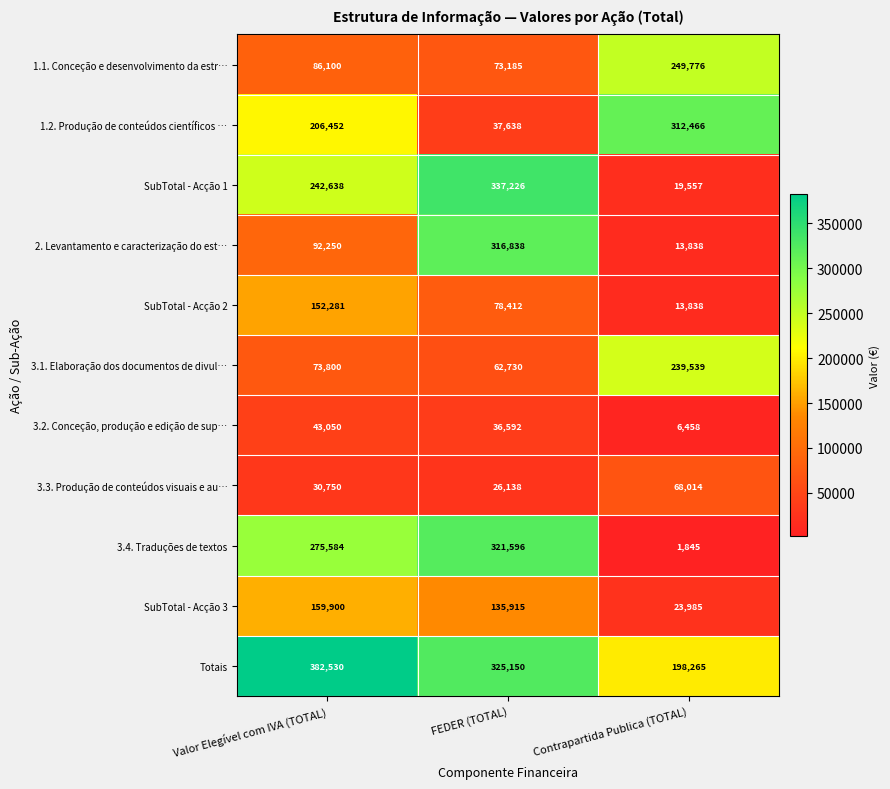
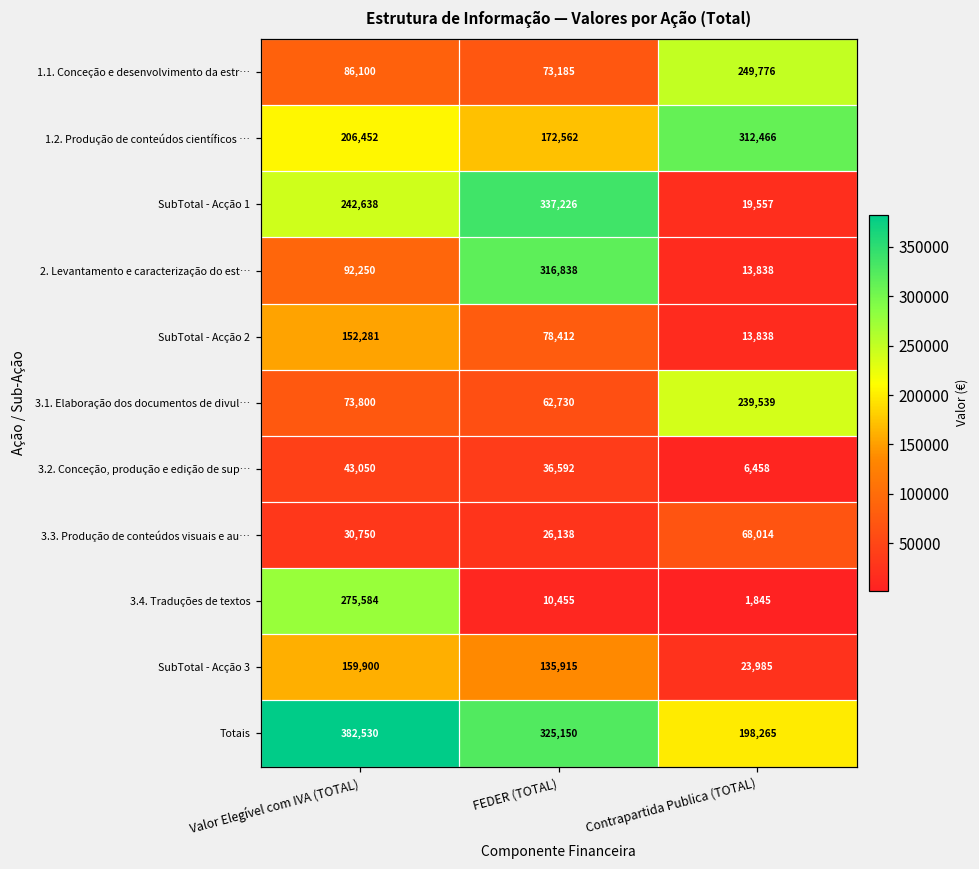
1.2. Produção de conteúdos científicos …, FEDER (TOTAL): 37,638 -> 172,562
3.4. Traduções de textos, FEDER (TOTAL): 321,596 -> 10,455
